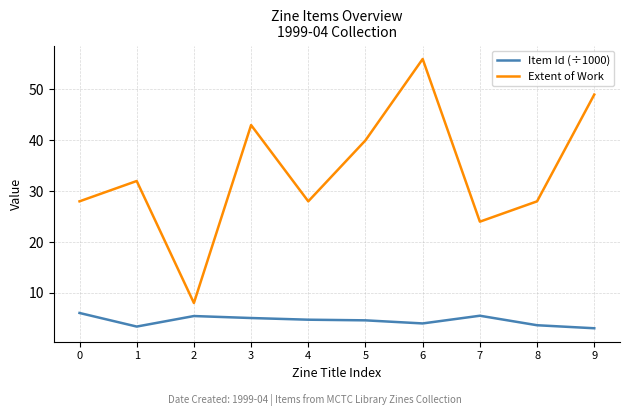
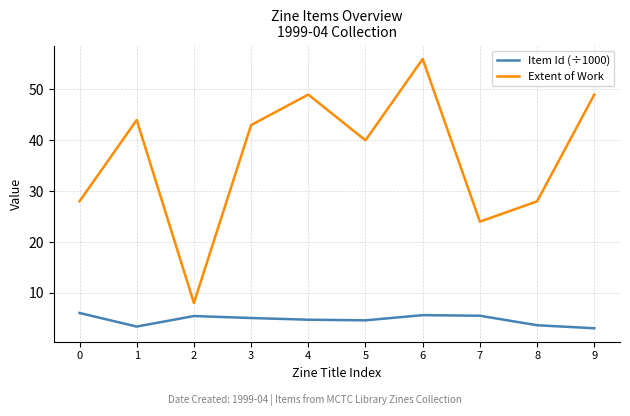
Extent of Work, 1: 32 -> 44
Extent of Work, 4: 28 -> 49
Item Id (÷1000), 6: 4 -> 6
